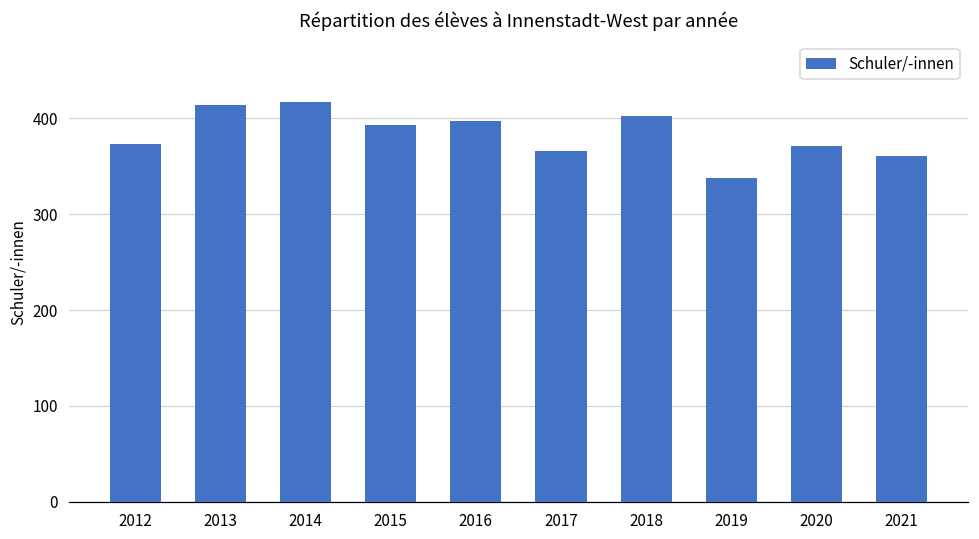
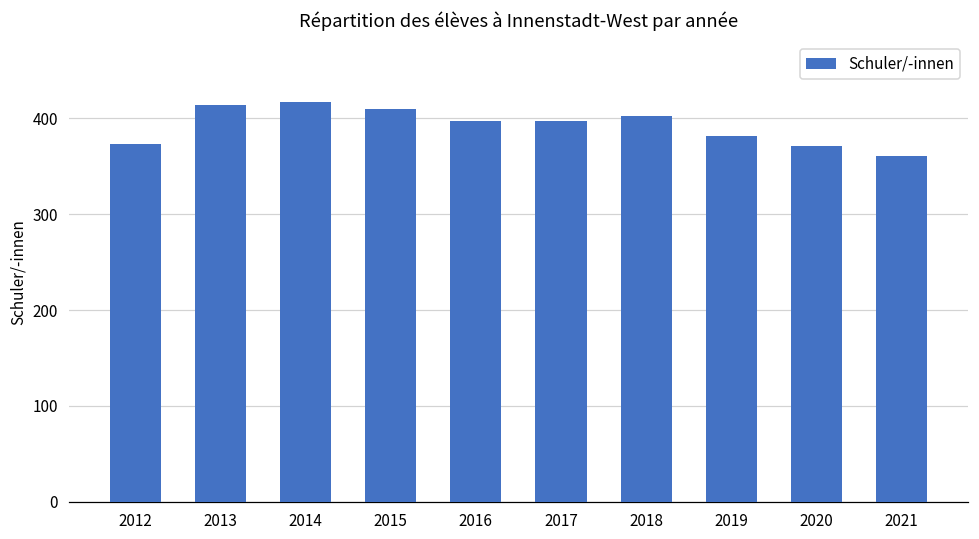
2015: 390 -> 410
2017: 370 -> 400
2019: 340 -> 380
